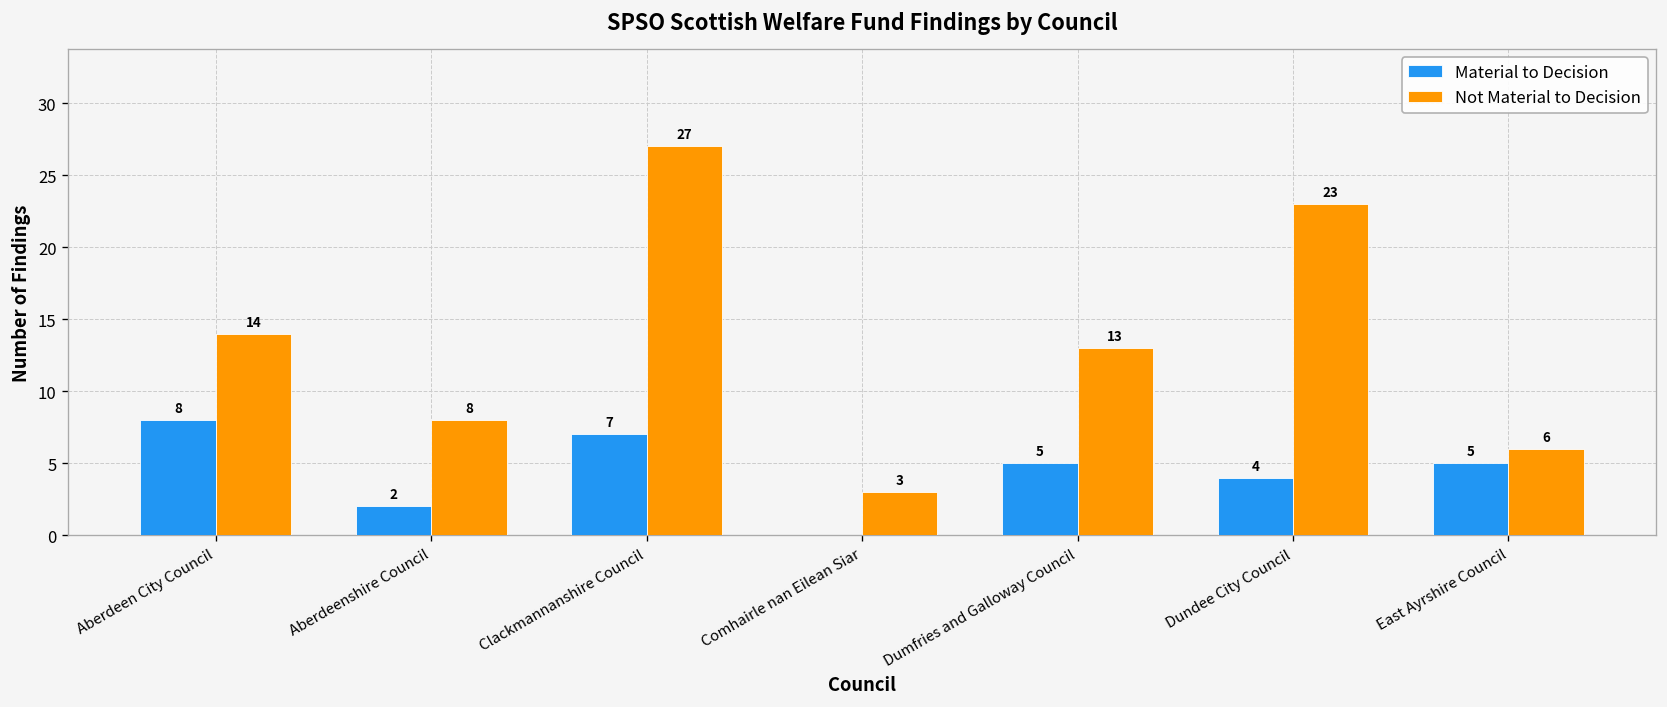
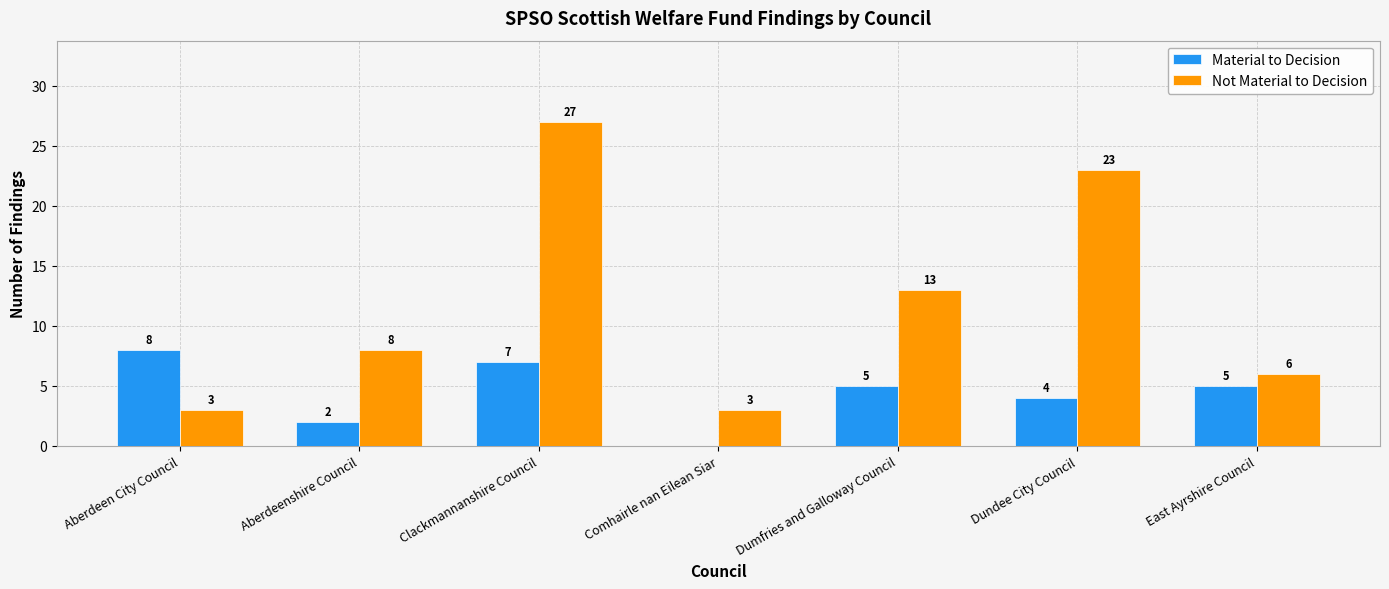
Not Material to Decision, Aberdeen City Council: 14 -> 3
